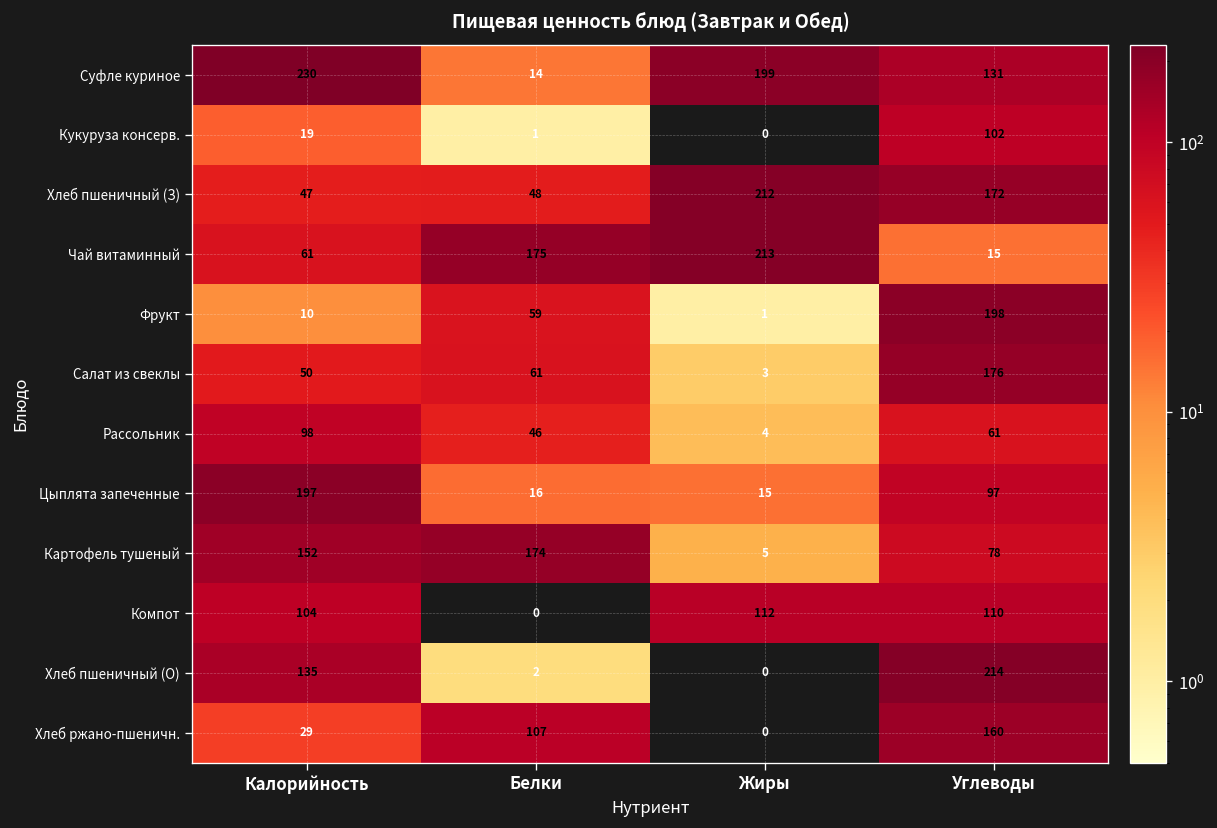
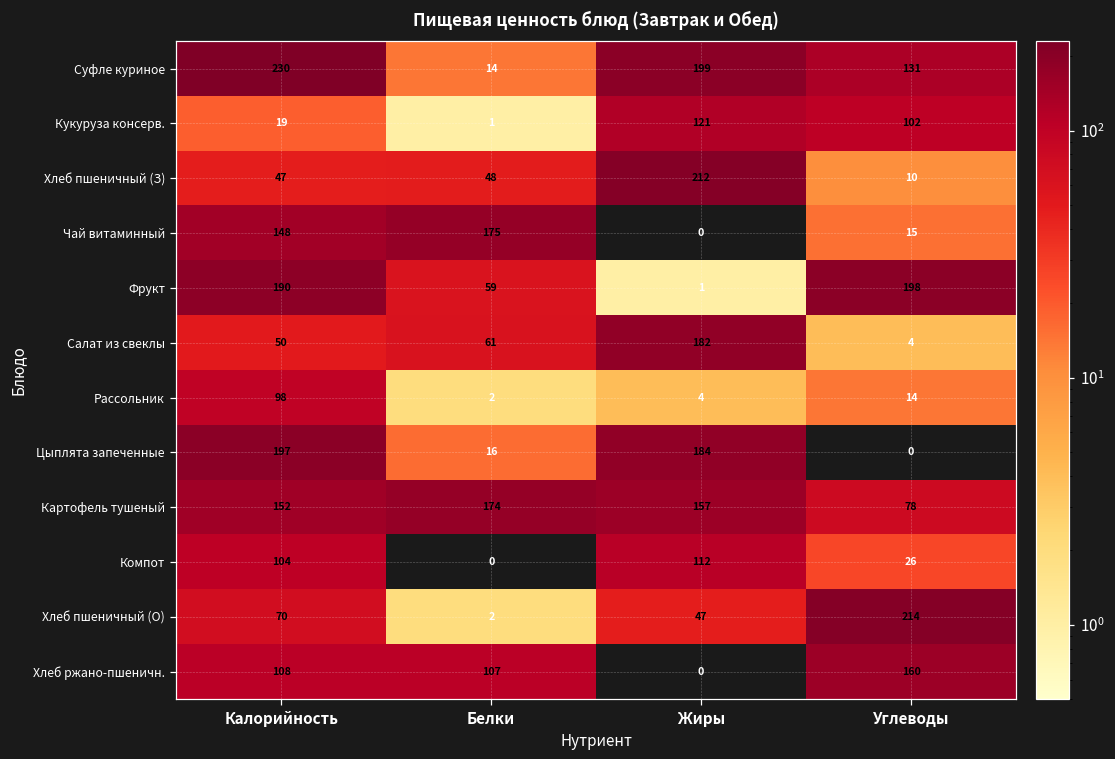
Кукуруза консерв., Жиры: 0 -> 121
Хлеб пшеничный (З), Углеводы: 172 -> 10
Чай витаминный, Калорийность: 61 -> 148
Чай витаминный, Жиры: 213 -> 0
Фрукт, Калорийность: 10 -> 190
Салат из свеклы, Жиры: 3 -> 182
Салат из свеклы, Углеводы: 176 -> 4
Рассольник, Белки: 46 -> 2
Рассольник, Углеводы: 61 -> 14
Цыплята запеченные, Жиры: 15 -> 184
Цыплята запеченные, Углеводы: 97 -> 0
Картофель тушеный, Жиры: 5 -> 157
Компот, Углеводы: 110 -> 26
Хлеб пшеничный (О), Калорийность: 135 -> 70
Хлеб пшеничный (О), Жиры: 0 -> 47
Хлеб ржано-пшеничн., Калорийность: 29 -> 108
